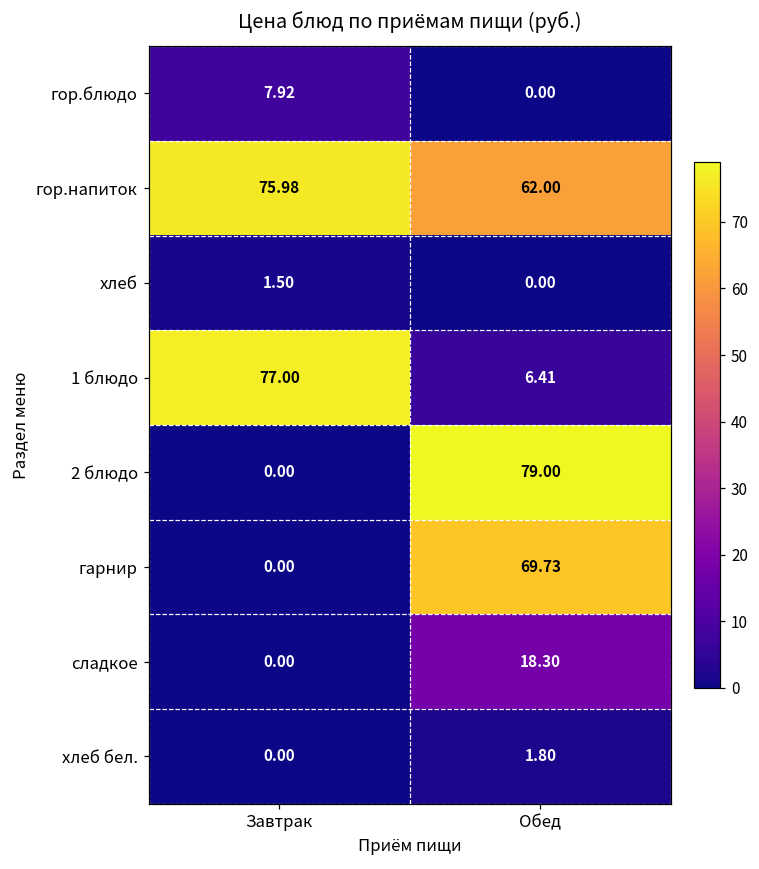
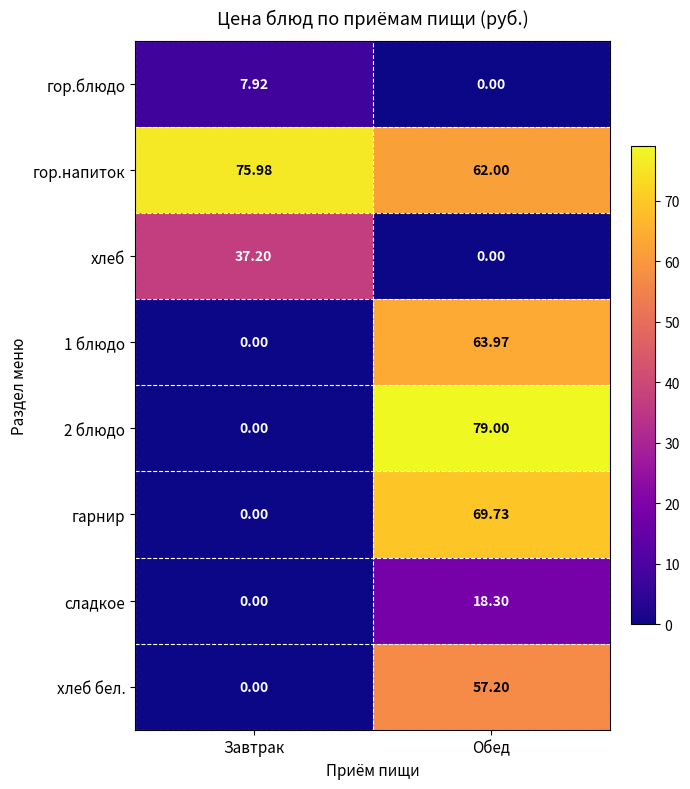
хлеб, Завтрак: 1.50 -> 37.20
1 блюдо, Завтрак: 77.00 -> 0.00
1 блюдо, Обед: 6.41 -> 63.97
хлеб бел., Обед: 1.80 -> 57.20
